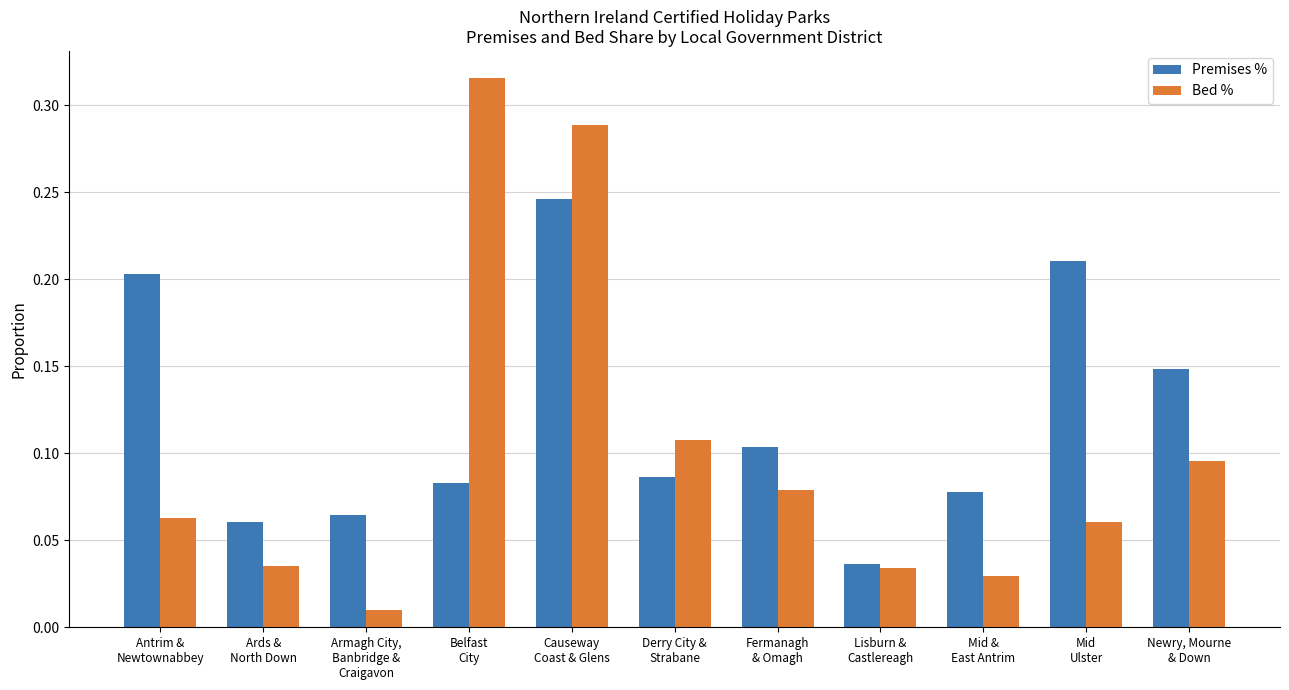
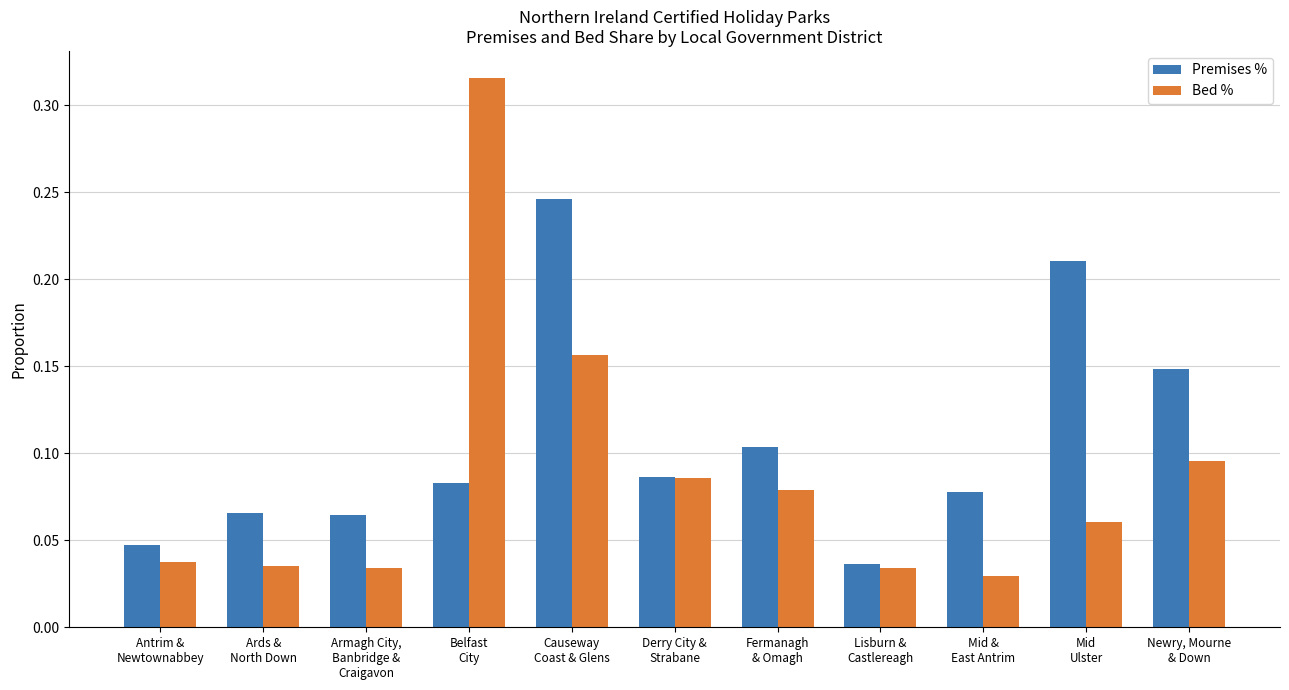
Premises %, Antrim & Newtownabbey: 0.203 -> 0.048
Bed %, Antrim & Newtownabbey: 0.063 -> 0.038
Premises %, Ards & North Down: 0.060 -> 0.066
Bed %, Armagh City, Banbridge & Craigavon: 0.010 -> 0.034
Bed %, Causeway Coast & Glens: 0.289 -> 0.156
Bed %, Derry City & Strabane: 0.107 -> 0.086
